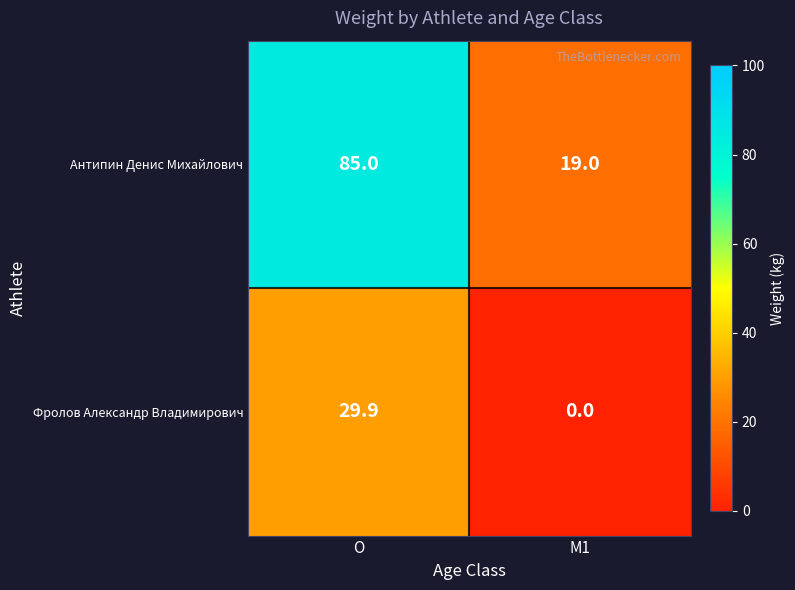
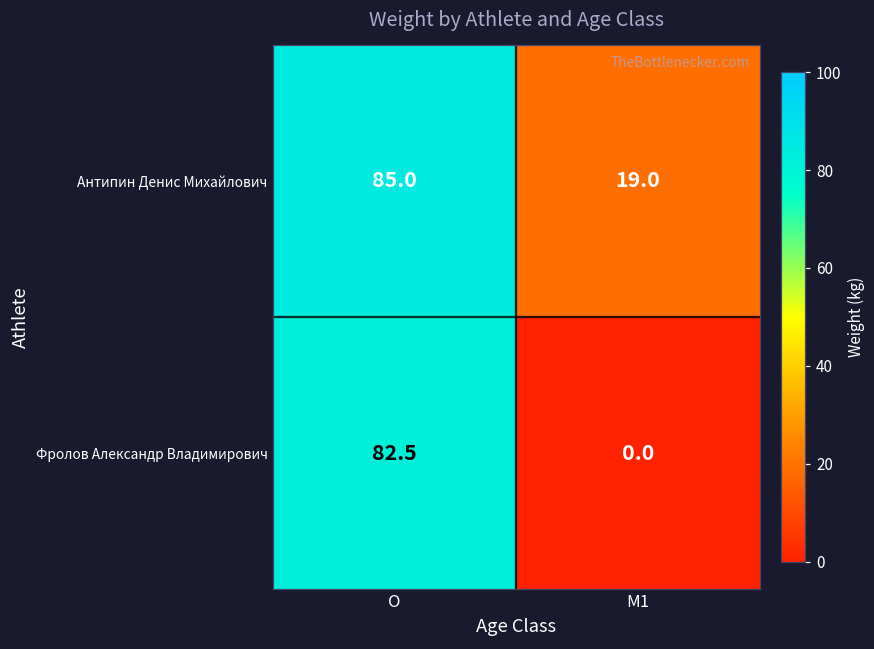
Фролов Александр Владимирович, O: 29.9 -> 82.5
